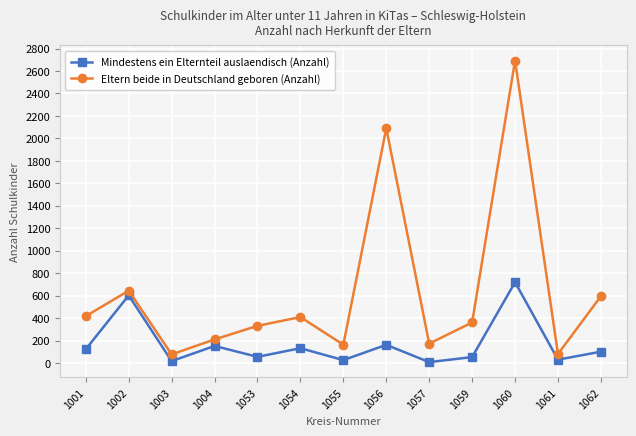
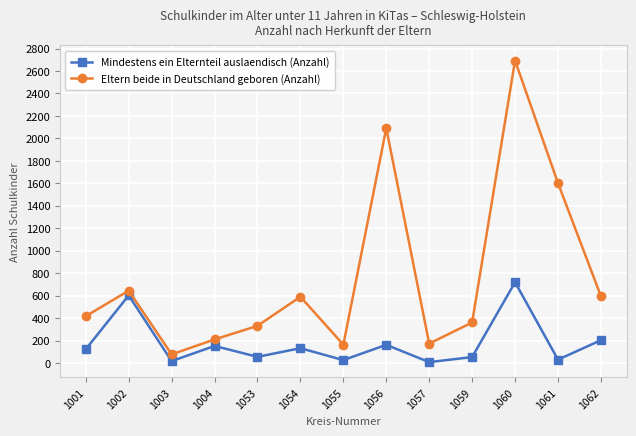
Eltern beide in Deutschland geboren (Anzahl), 1054: 410 -> 590
Eltern beide in Deutschland geboren (Anzahl), 1061: 80 -> 1600
Mindestens ein Elternteil auslaendisch (Anzahl), 1062: 100 -> 200
